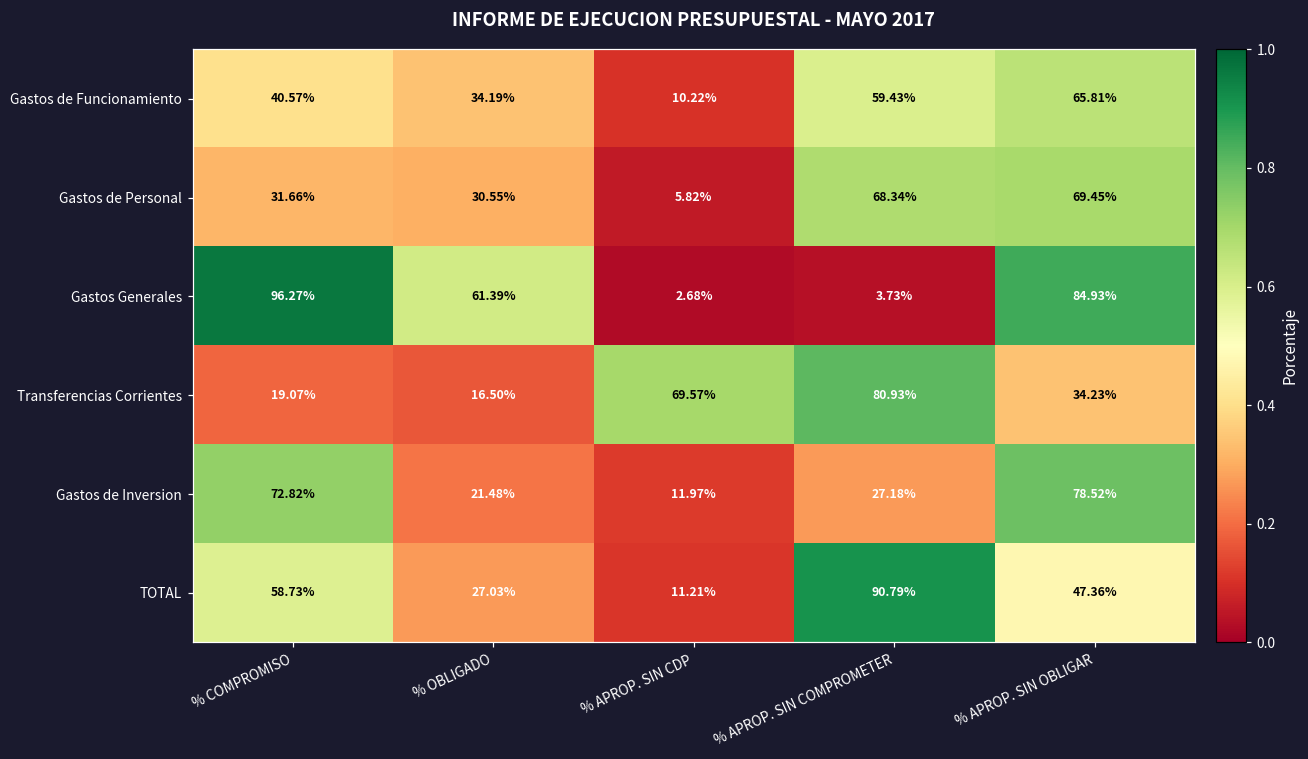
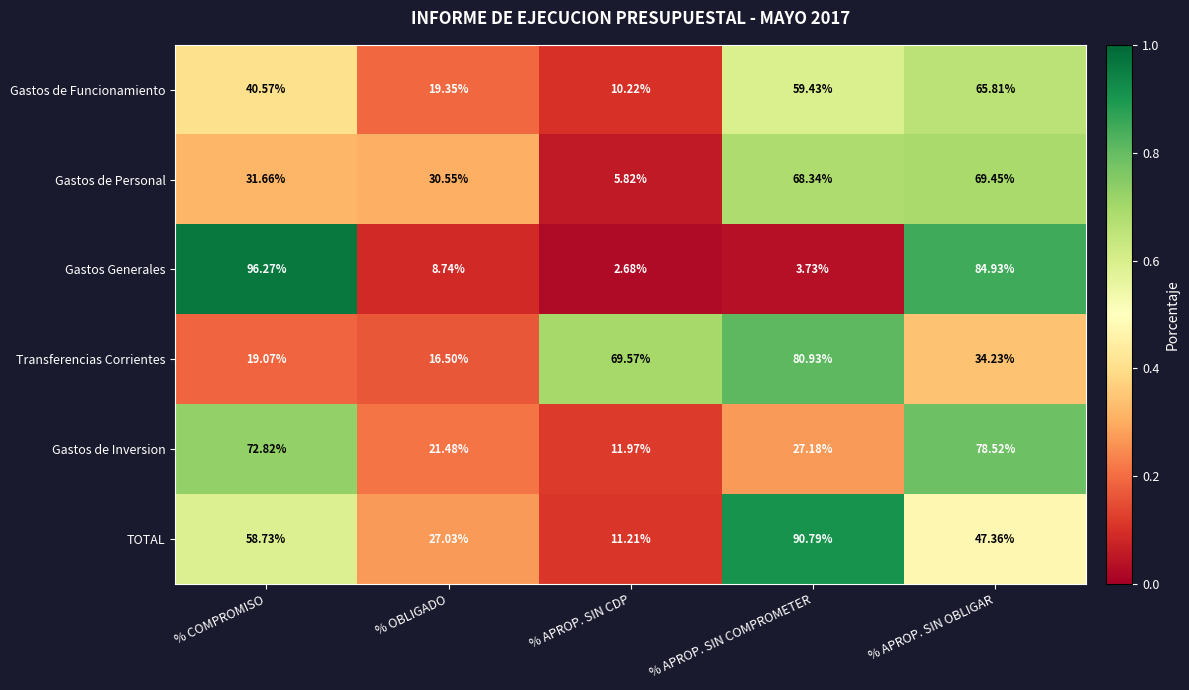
Gastos de Funcionamiento, % OBLIGADO: 34.19% -> 19.35%
Gastos Generales, % OBLIGADO: 61.39% -> 8.74%
